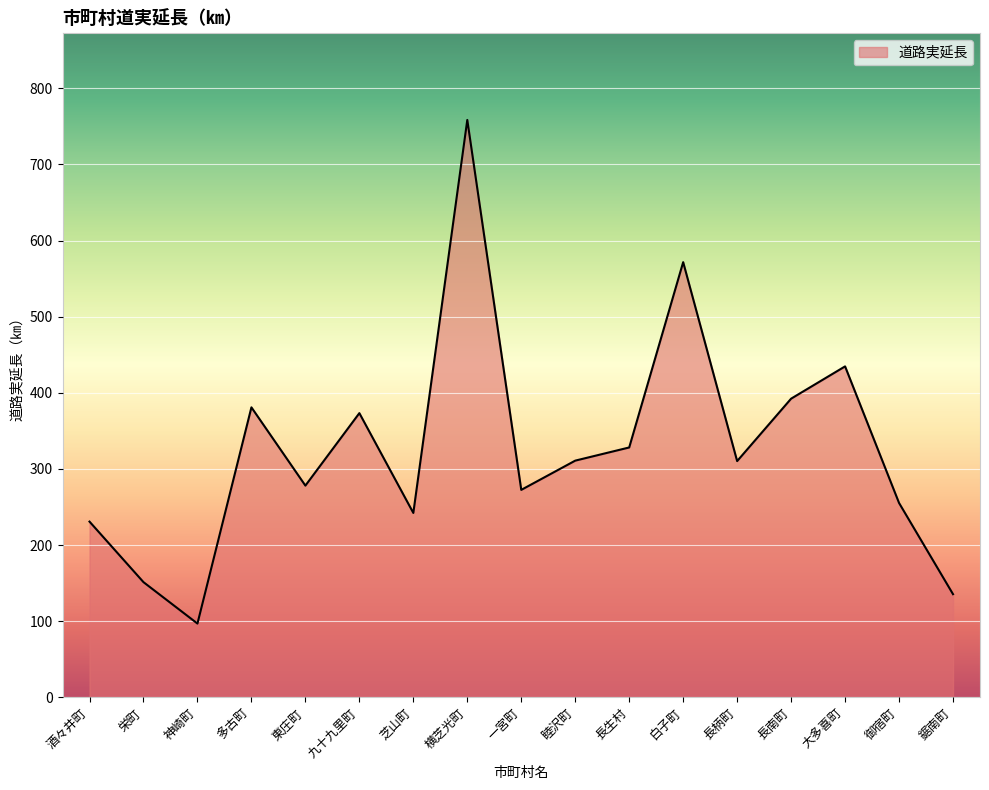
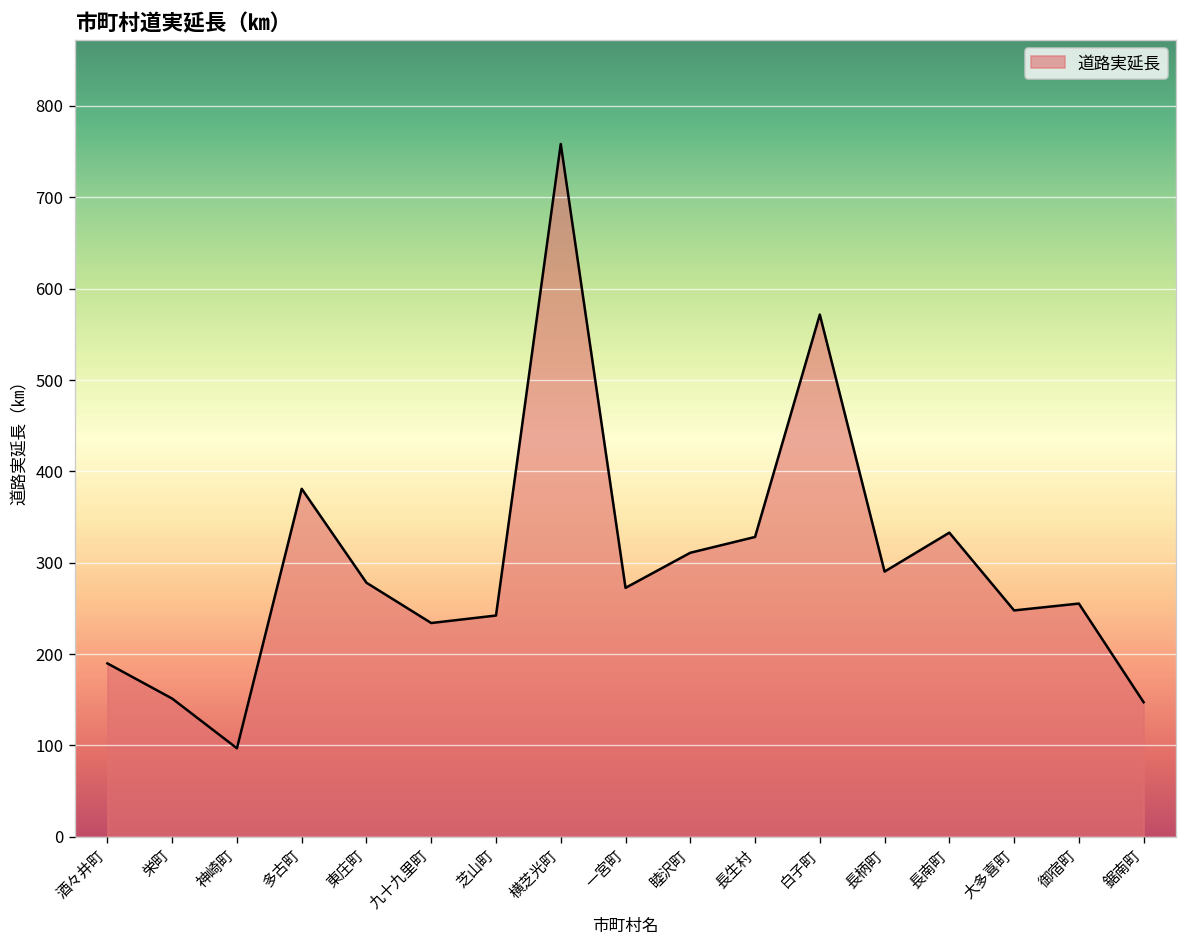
酒々井町: 230 -> 190
九十九里町: 370 -> 230
長柄町: 310 -> 290
長南町: 390 -> 330
大多喜町: 430 -> 250
鋸南町: 140 -> 150
